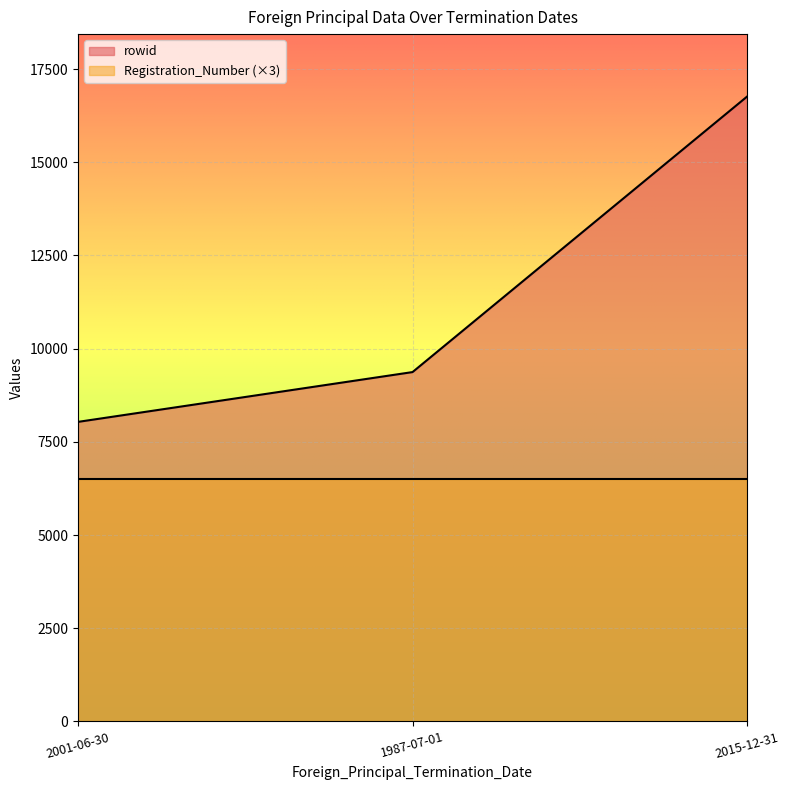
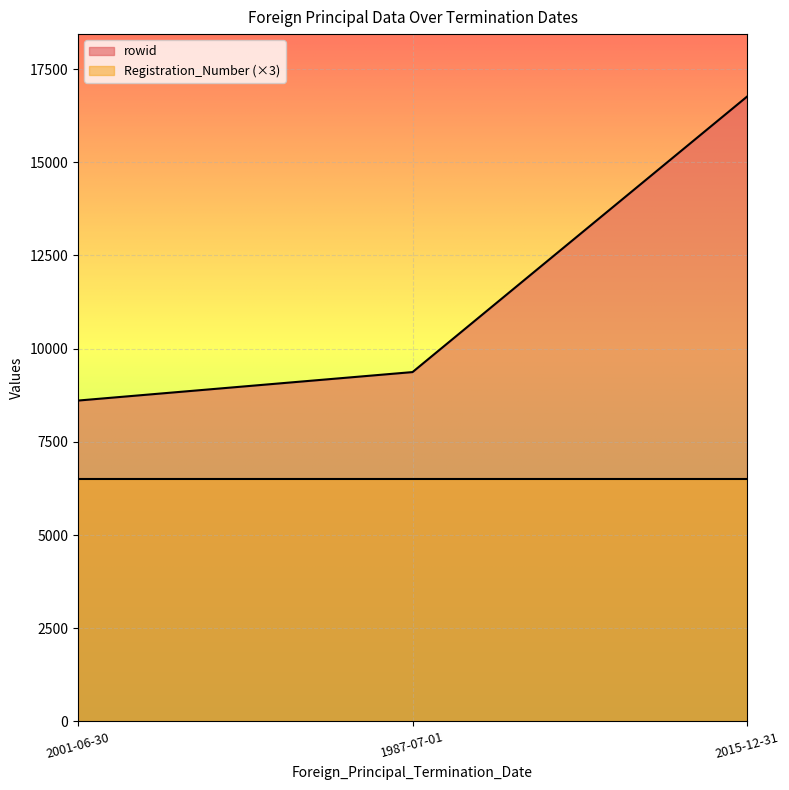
rowid, 2001-06-30: 8000 -> 8600
